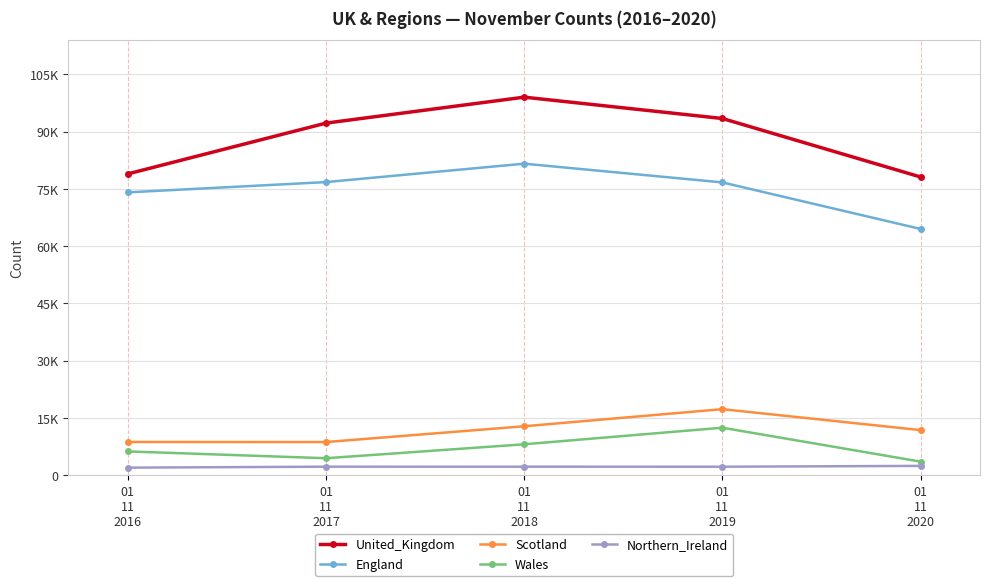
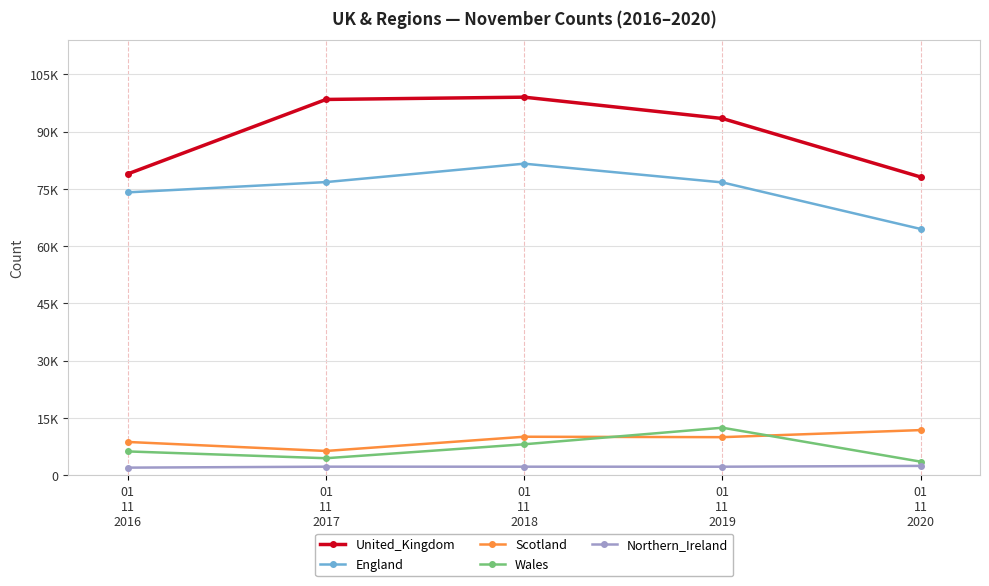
United_Kingdom, 01 11 2017: 92000 -> 98000
Scotland, 01 11 2017: 9000 -> 6000
Scotland, 01 11 2018: 13000 -> 10000
Scotland, 01 11 2019: 17000 -> 10000
